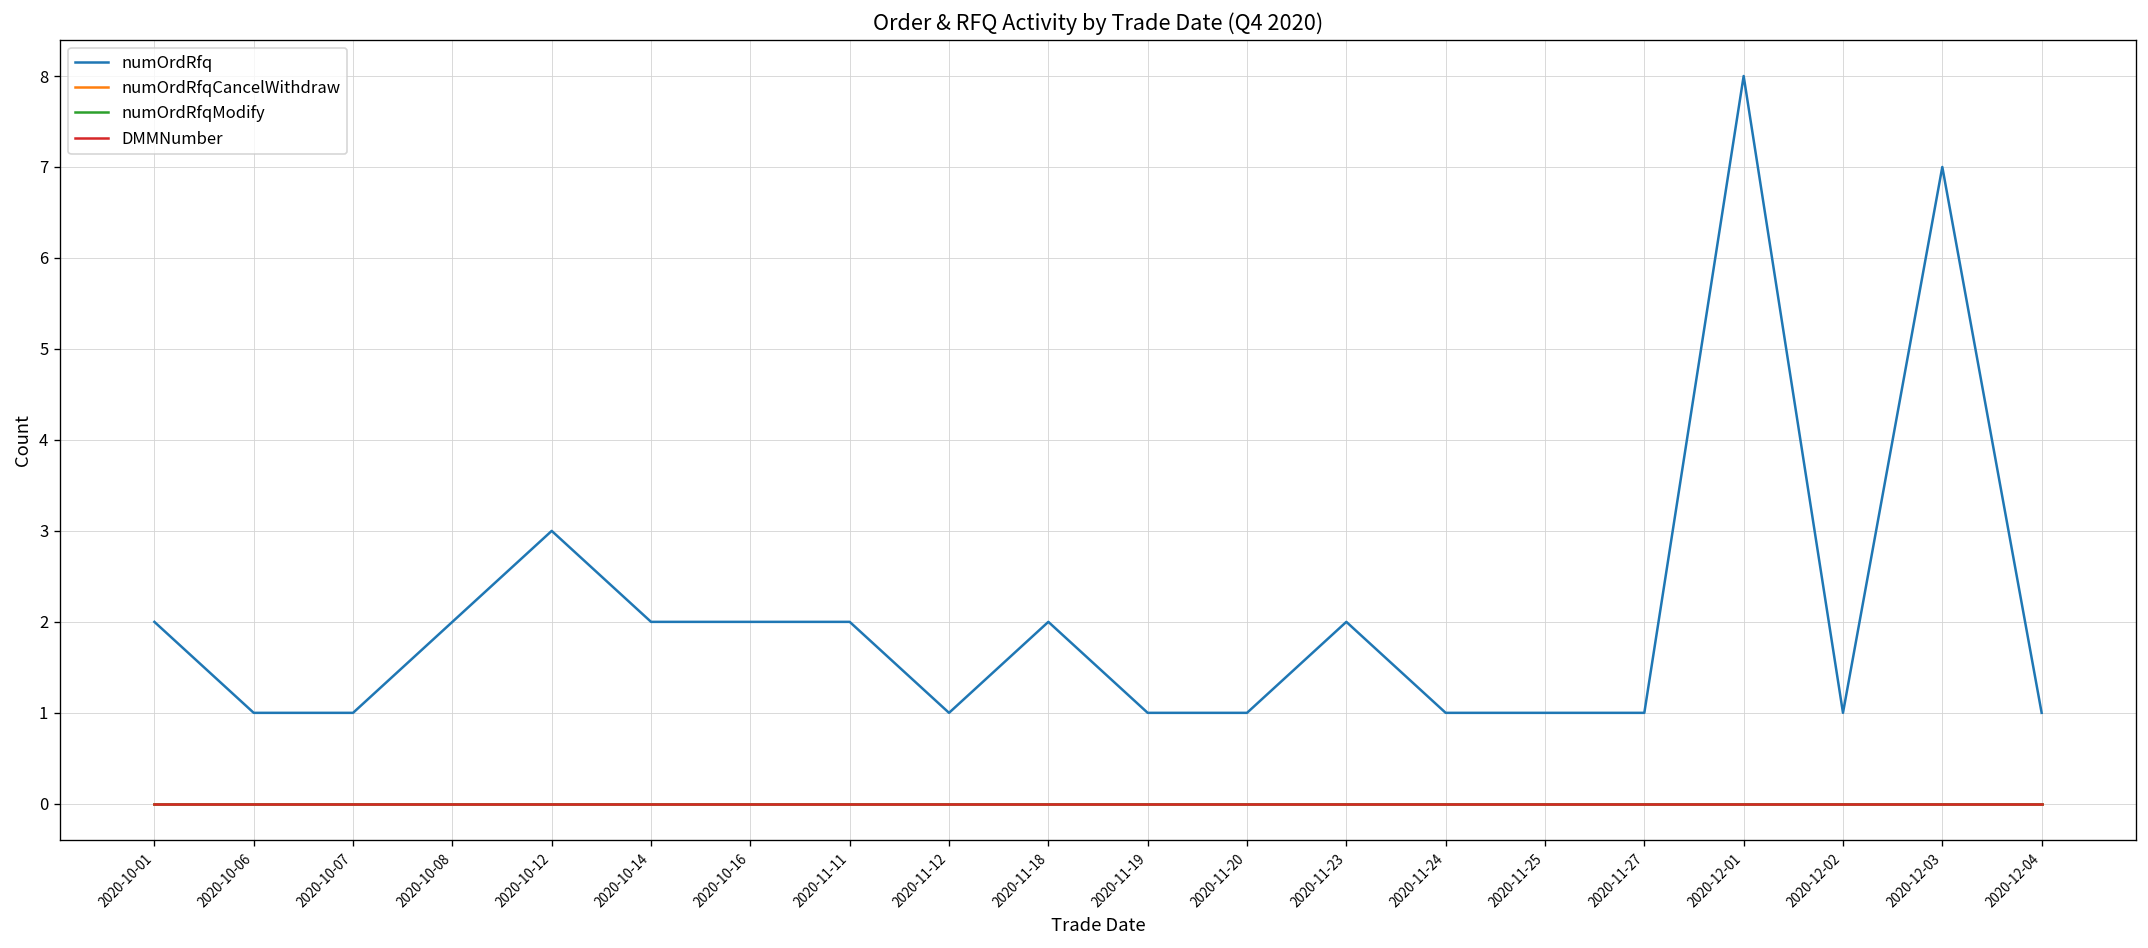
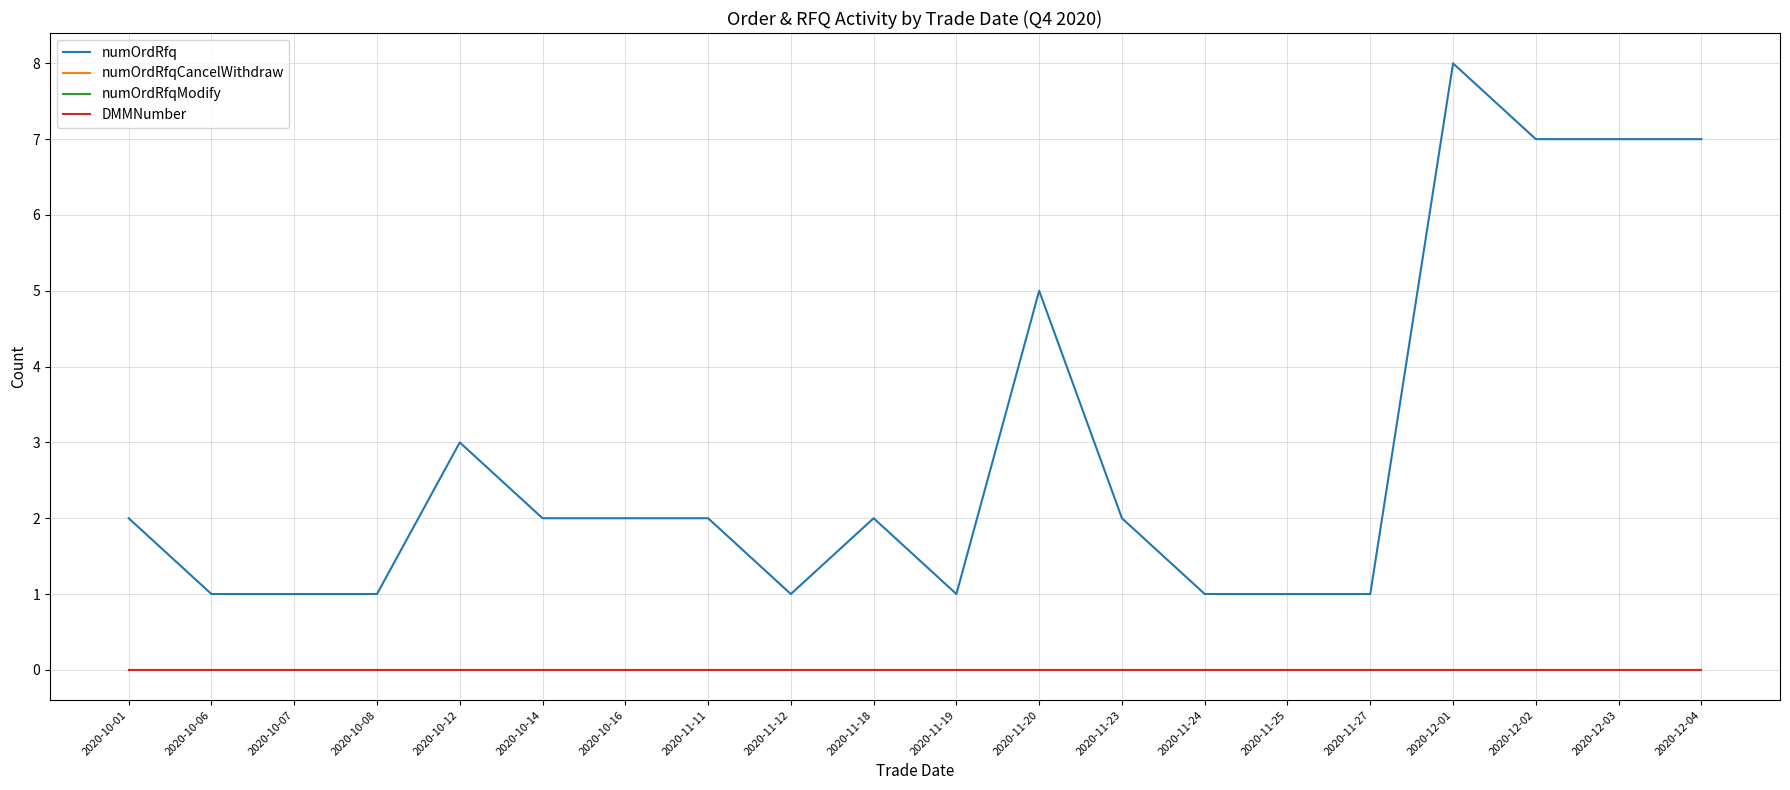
numOrdRfq, 2020-10-08: 2 -> 1
numOrdRfq, 2020-11-20: 1 -> 5
numOrdRfq, 2020-12-02: 1 -> 7
numOrdRfq, 2020-12-04: 1 -> 7
